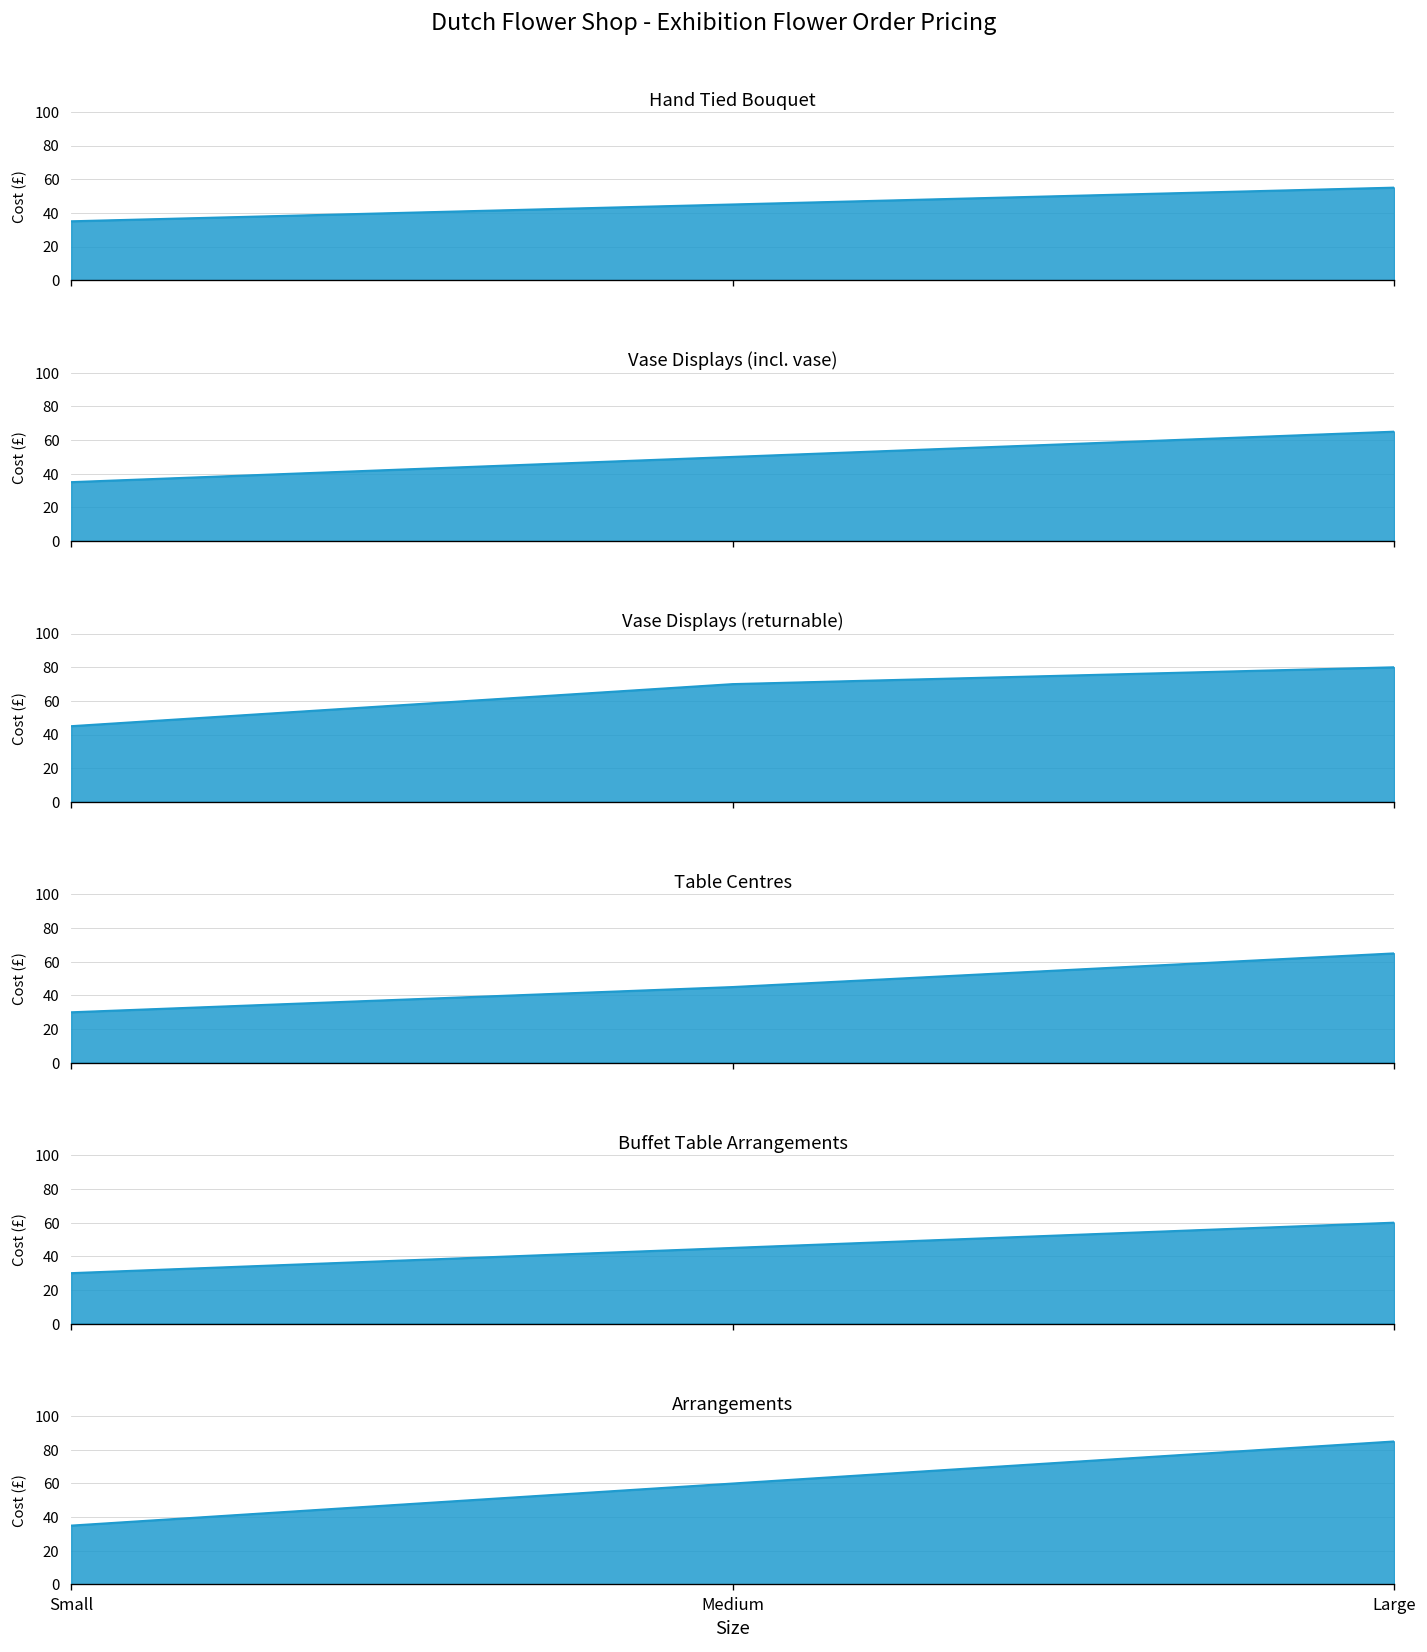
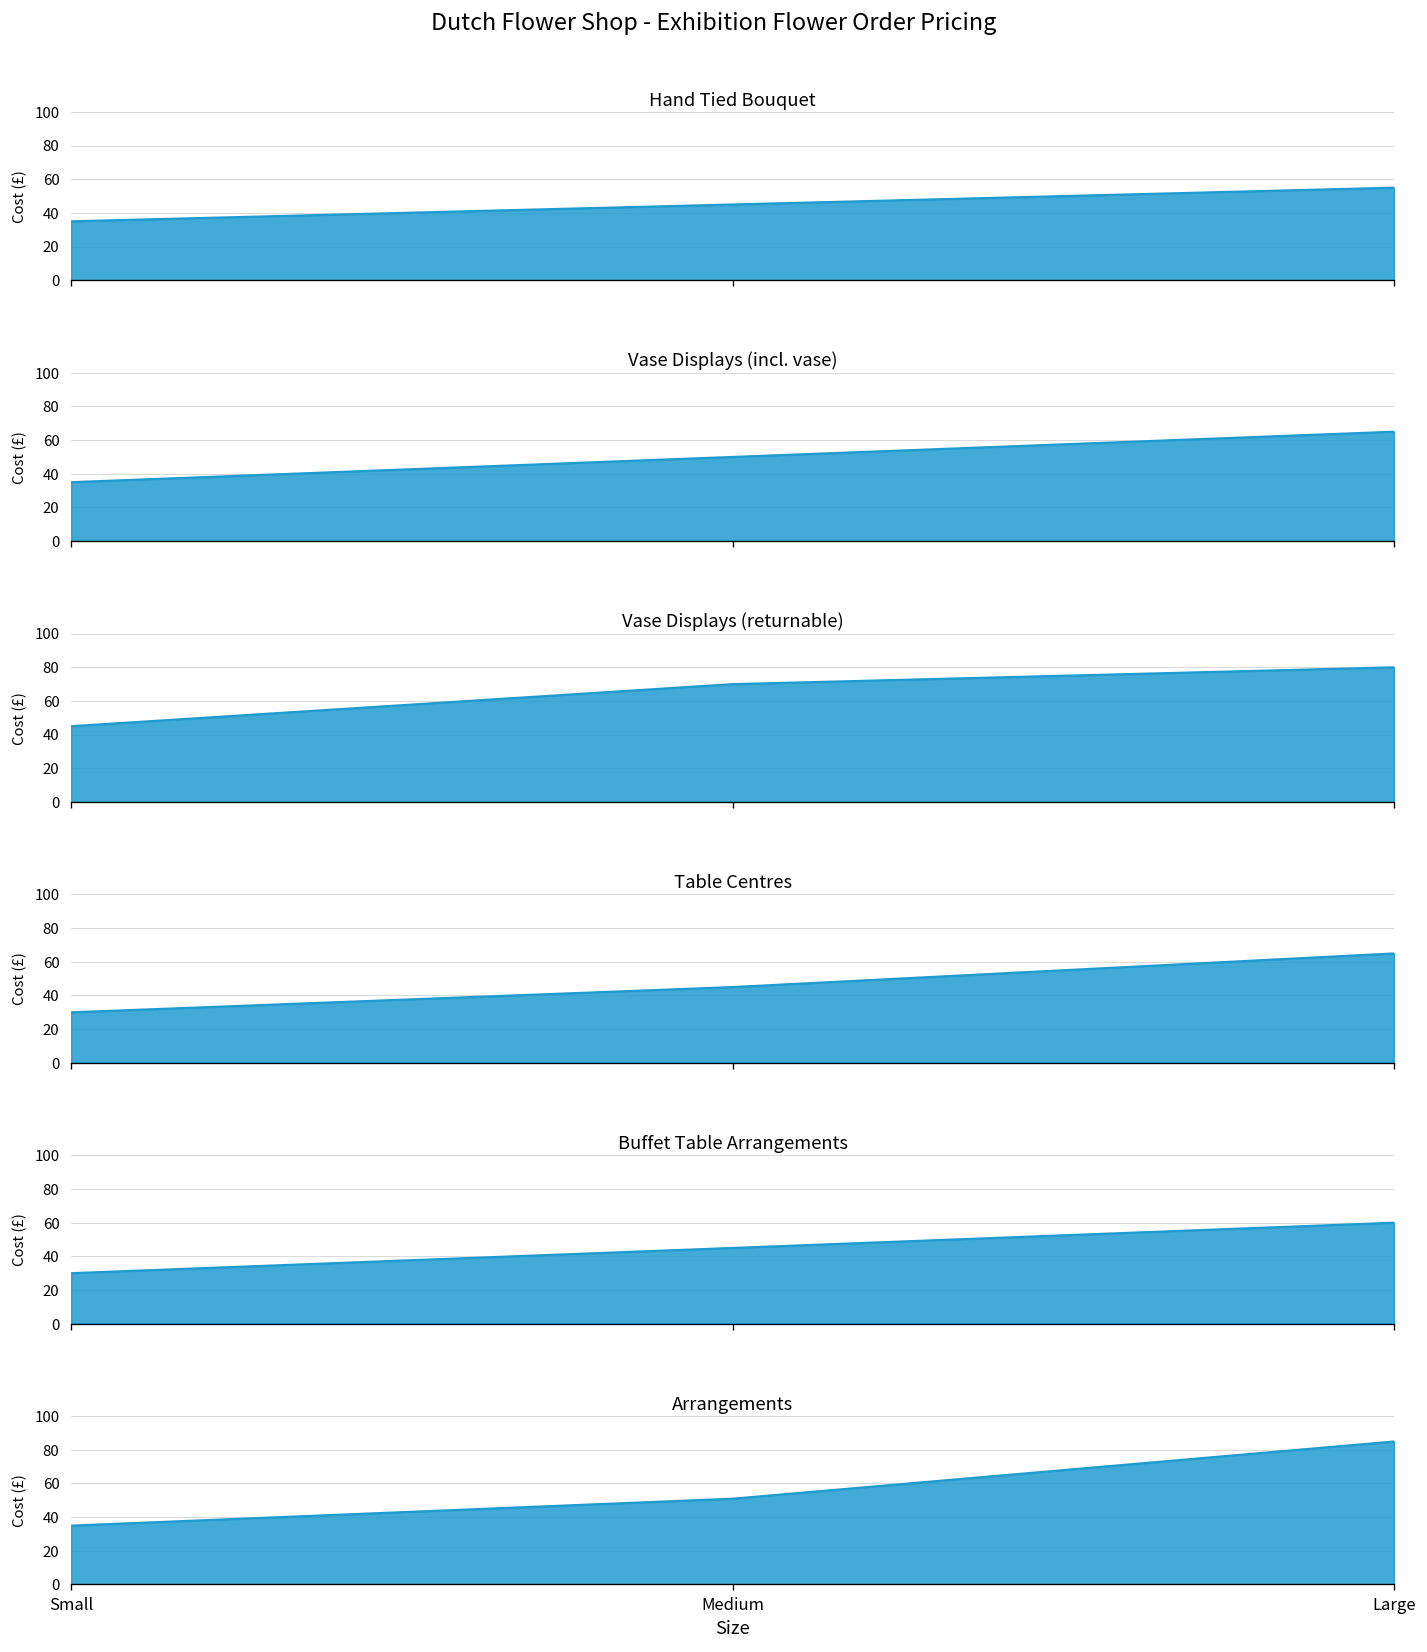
Arrangements, Medium: 60 -> 51
